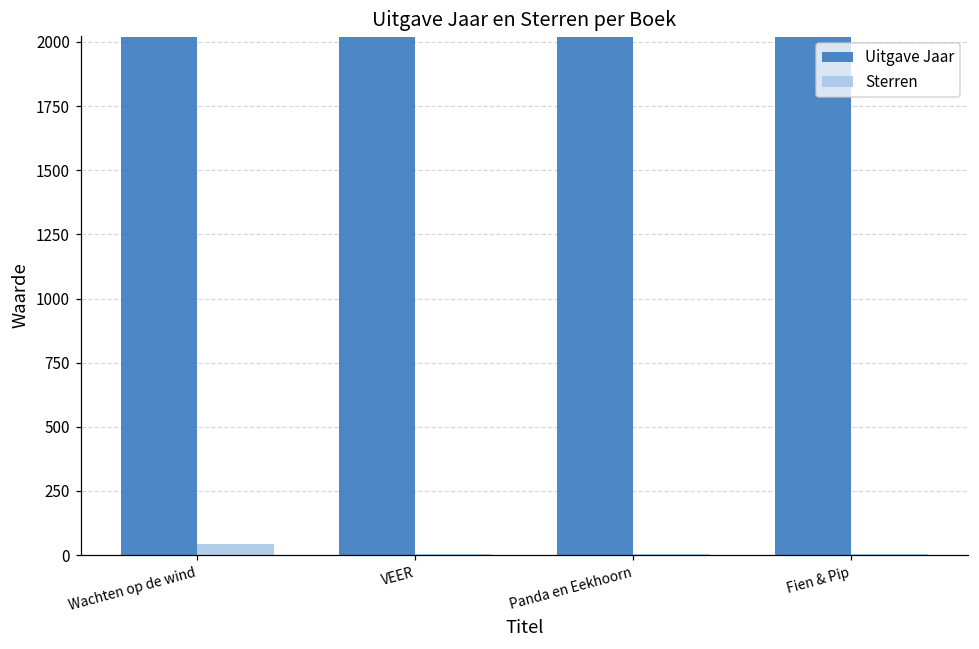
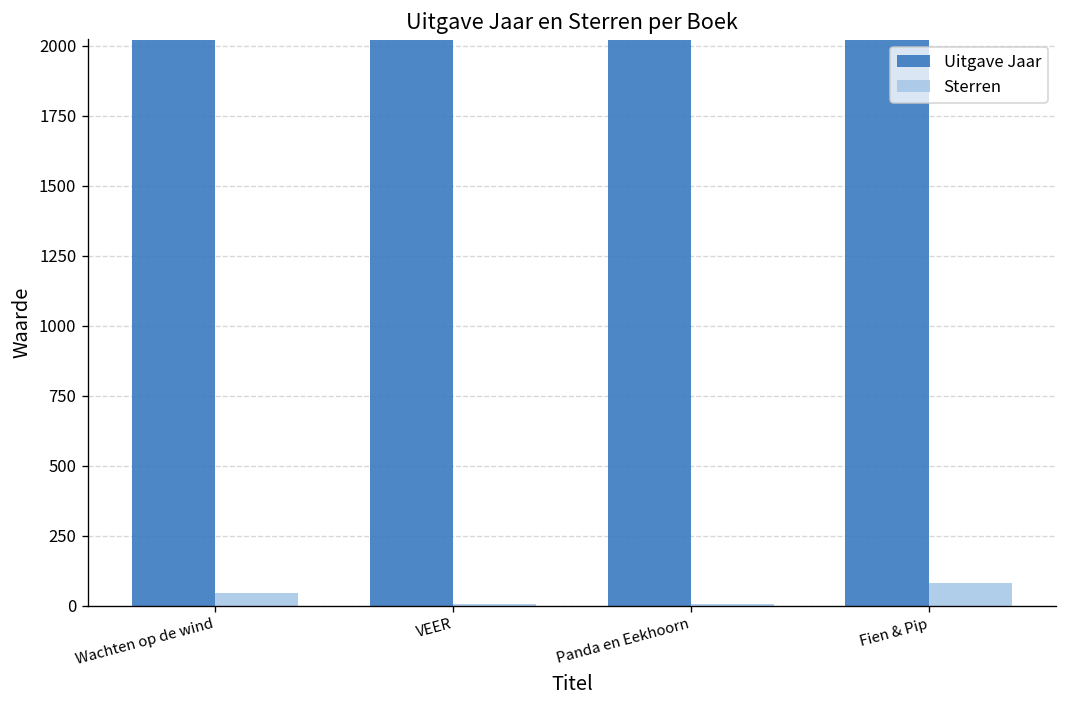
Sterren, Fien & Pip: 0 -> 80
